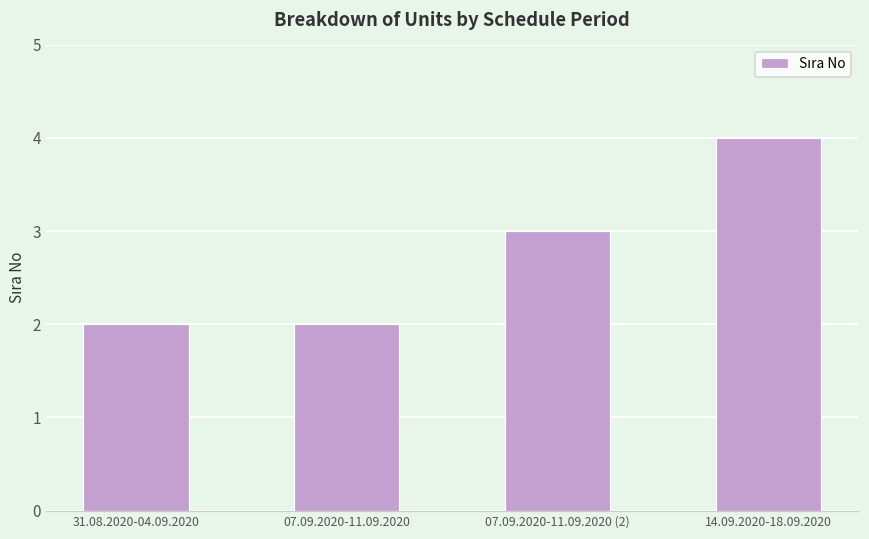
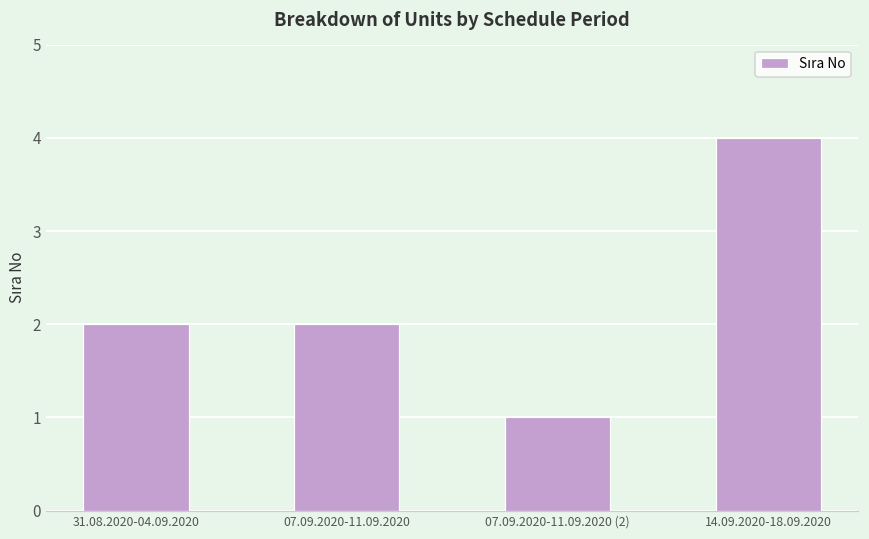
07.09.2020-11.09.2020 (2): 3 -> 1
